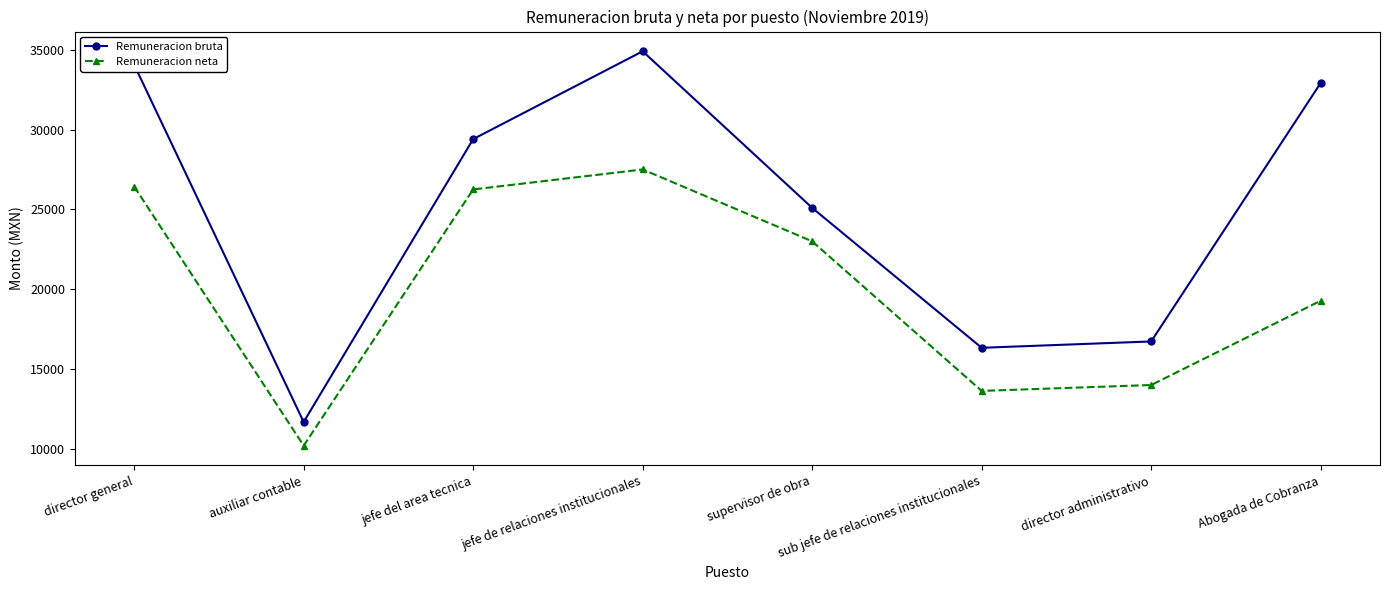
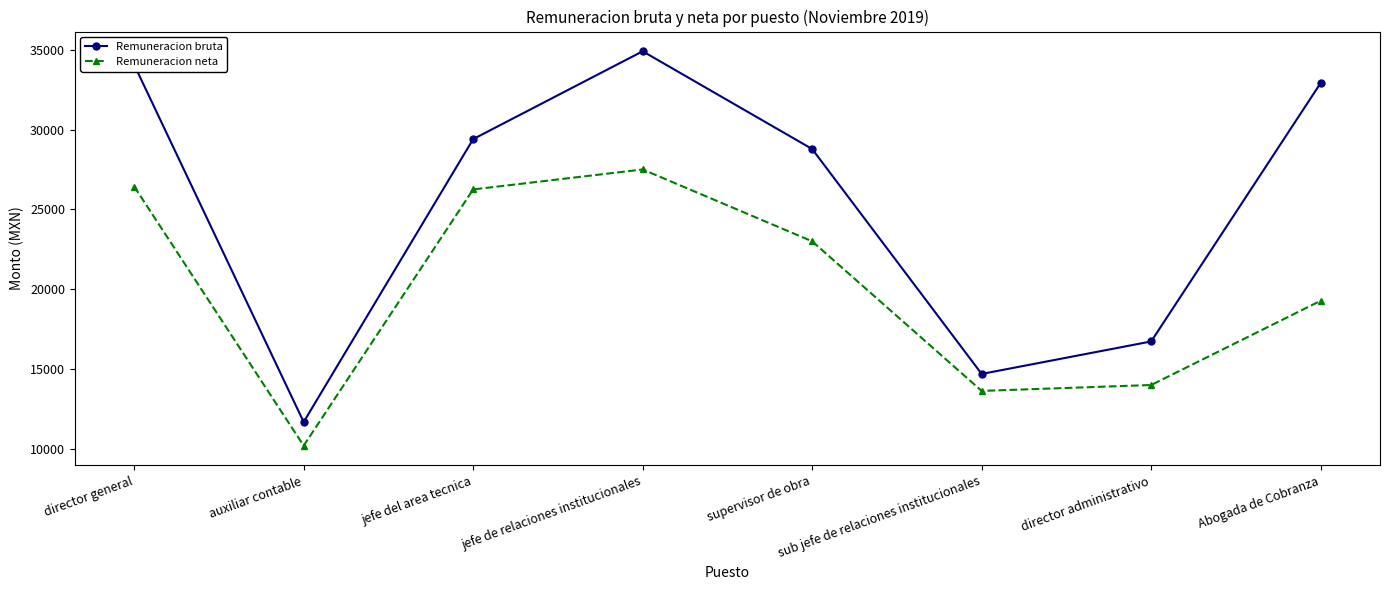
Remuneracion bruta, supervisor de obra: 25100 -> 28800
Remuneracion bruta, sub jefe de relaciones institucionales: 16300 -> 14700
